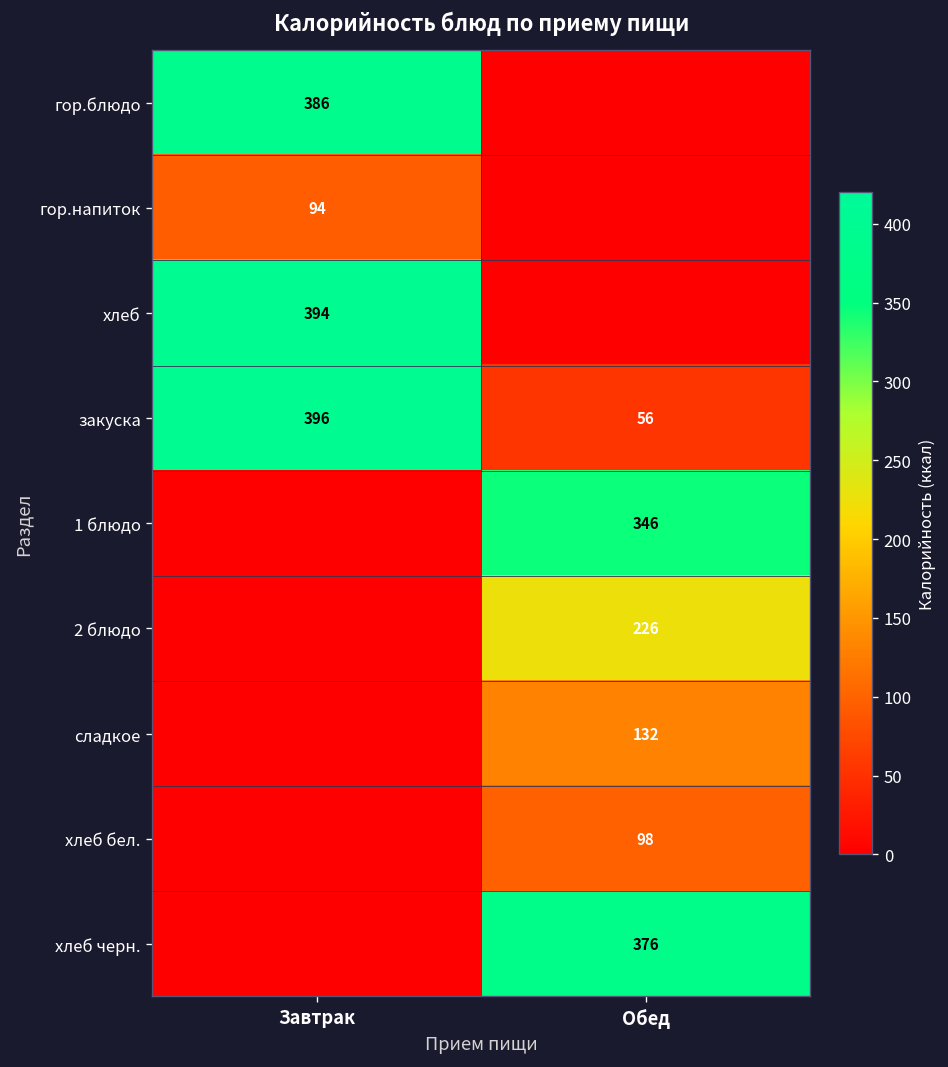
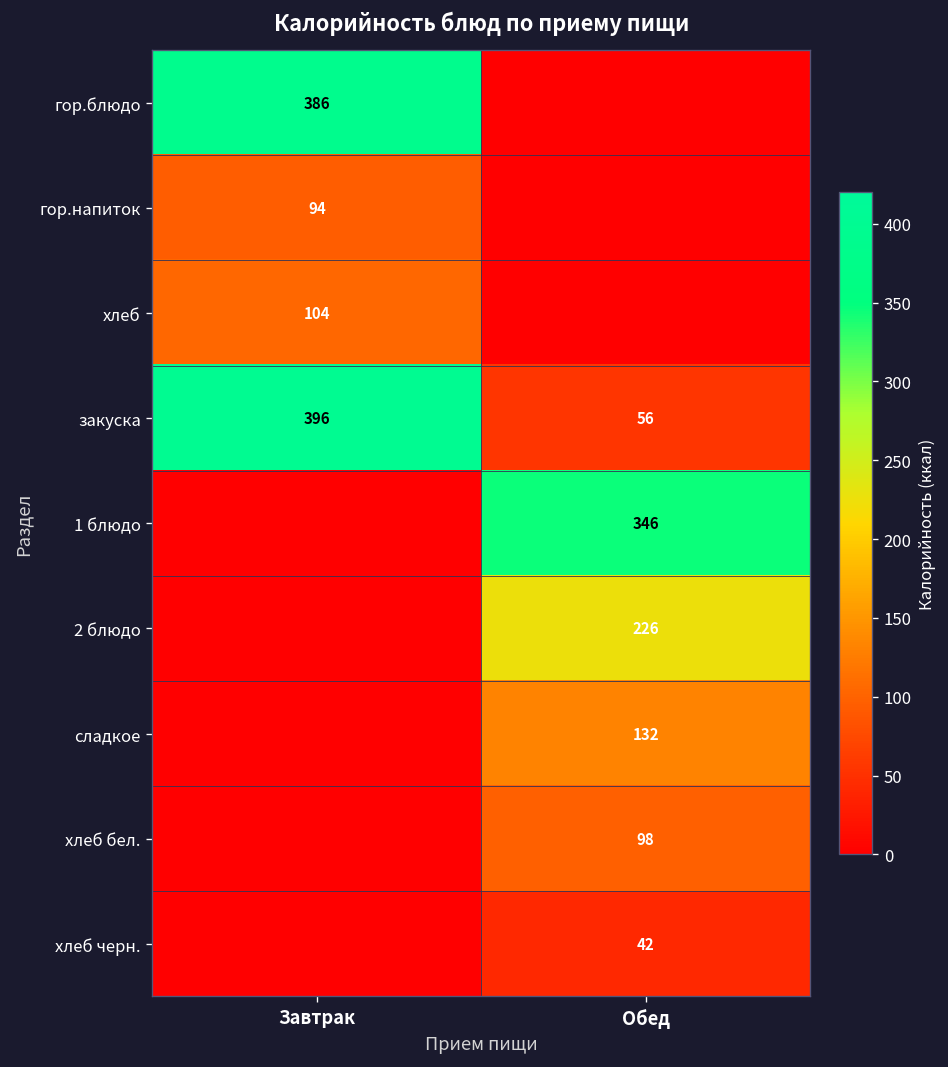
хлеб, Завтрак: 394 -> 104
хлеб черн., Обед: 376 -> 42
